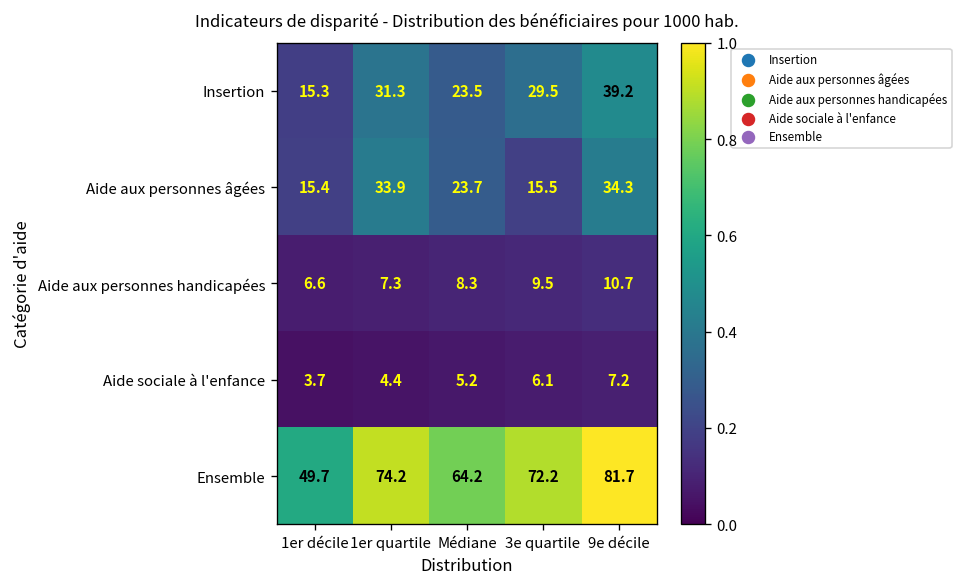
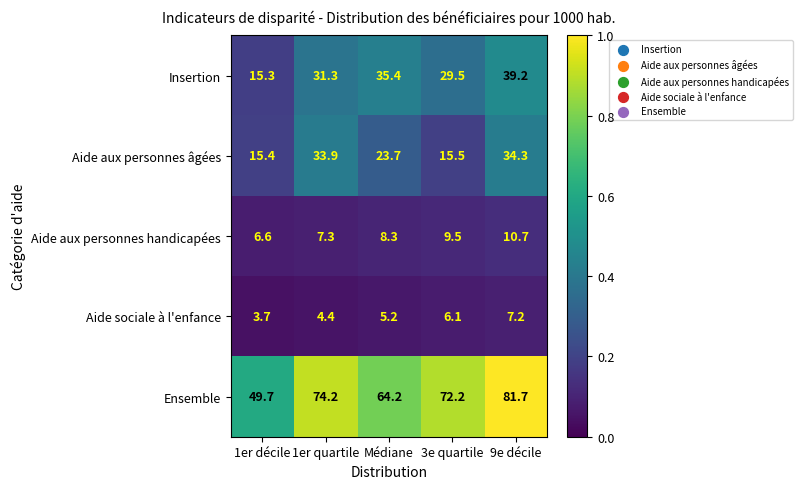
Insertion, Médiane: 23.5 -> 35.4
